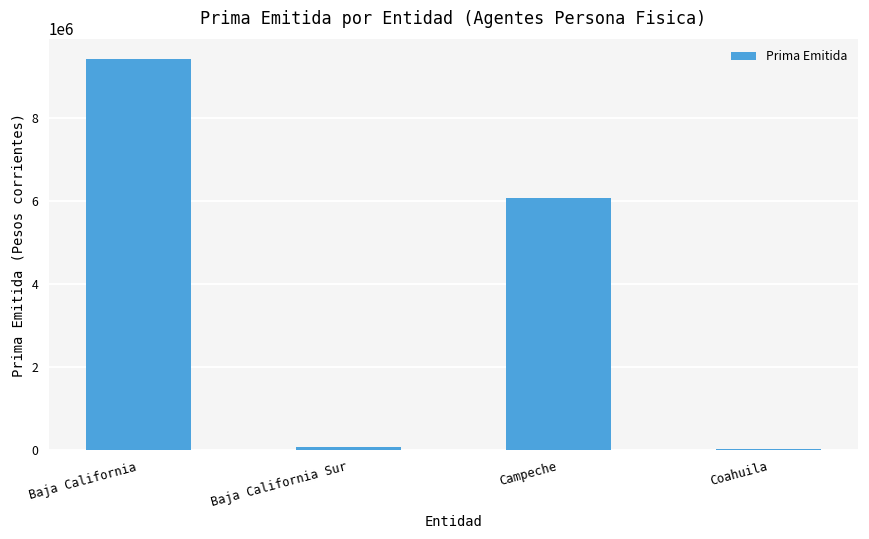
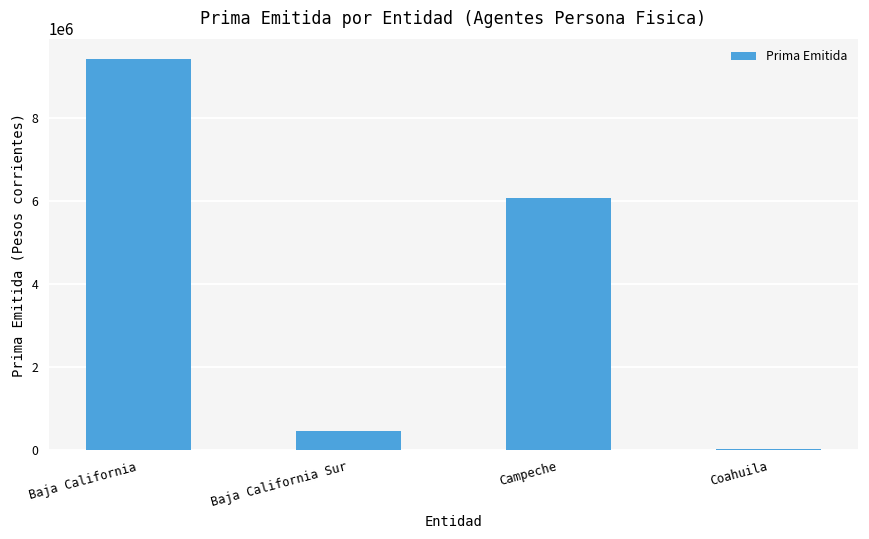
Baja California Sur: 100000 -> 400000
